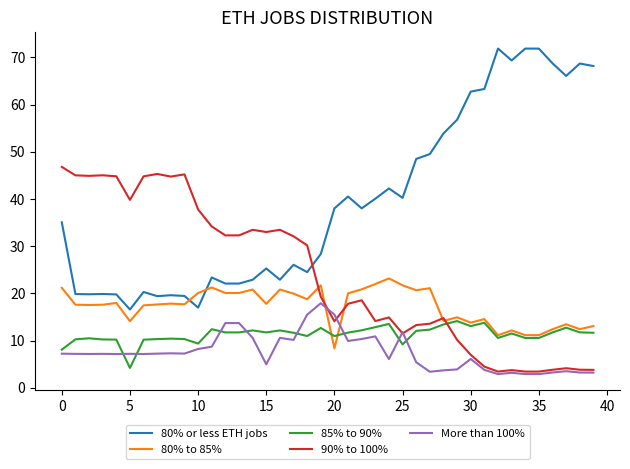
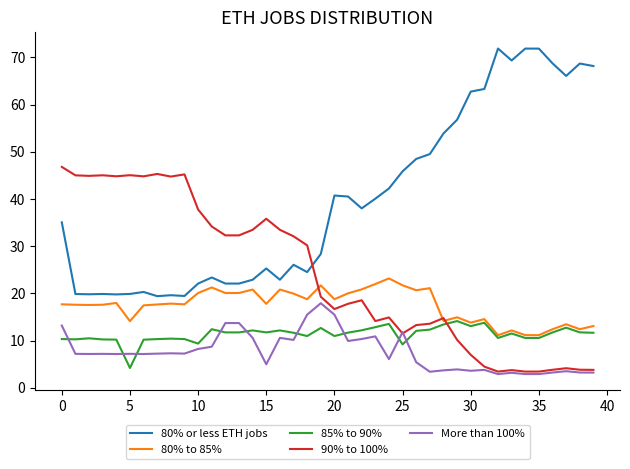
80% to 85%, 0: 21 -> 18
85% to 90%, 0: 8 -> 10
More than 100%, 0: 7 -> 13
80% or less ETH jobs, 5: 17 -> 20
90% to 100%, 5: 40 -> 45
80% or less ETH jobs, 10: 17 -> 22
90% to 100%, 15: 33 -> 36
80% or less ETH jobs, 20: 38 -> 41
80% to 85%, 20: 8 -> 19
90% to 100%, 20: 14 -> 17
80% or less ETH jobs, 25: 40 -> 46
More than 100%, 30: 6 -> 4
